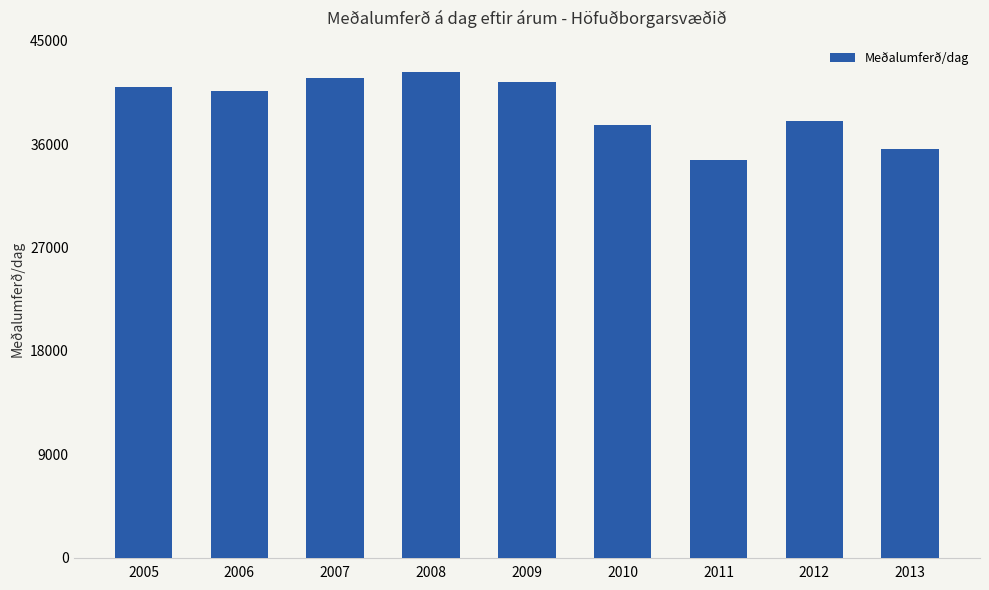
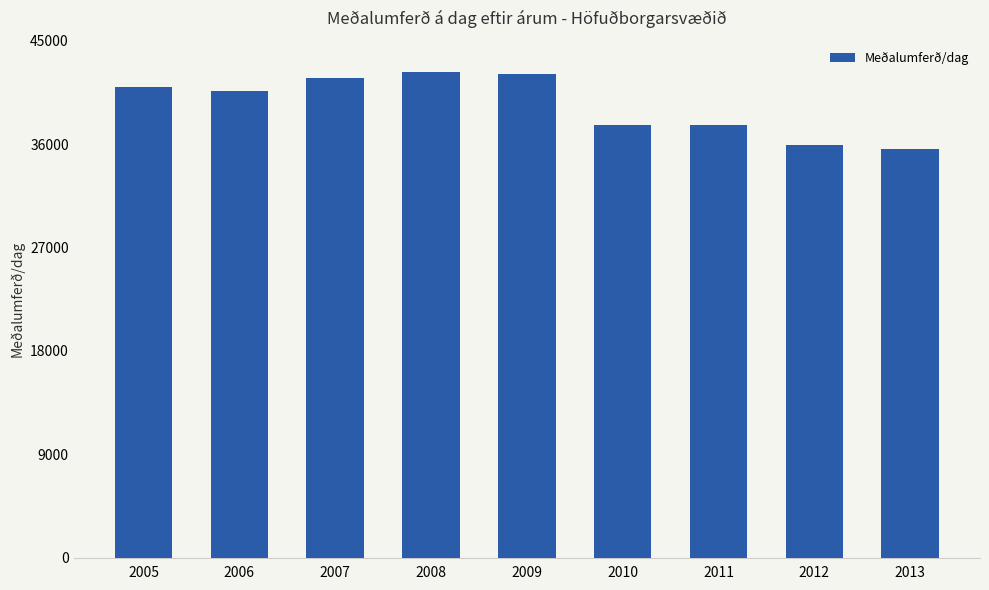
2009: 41400 -> 42100
2011: 34600 -> 37600
2012: 38000 -> 35900
